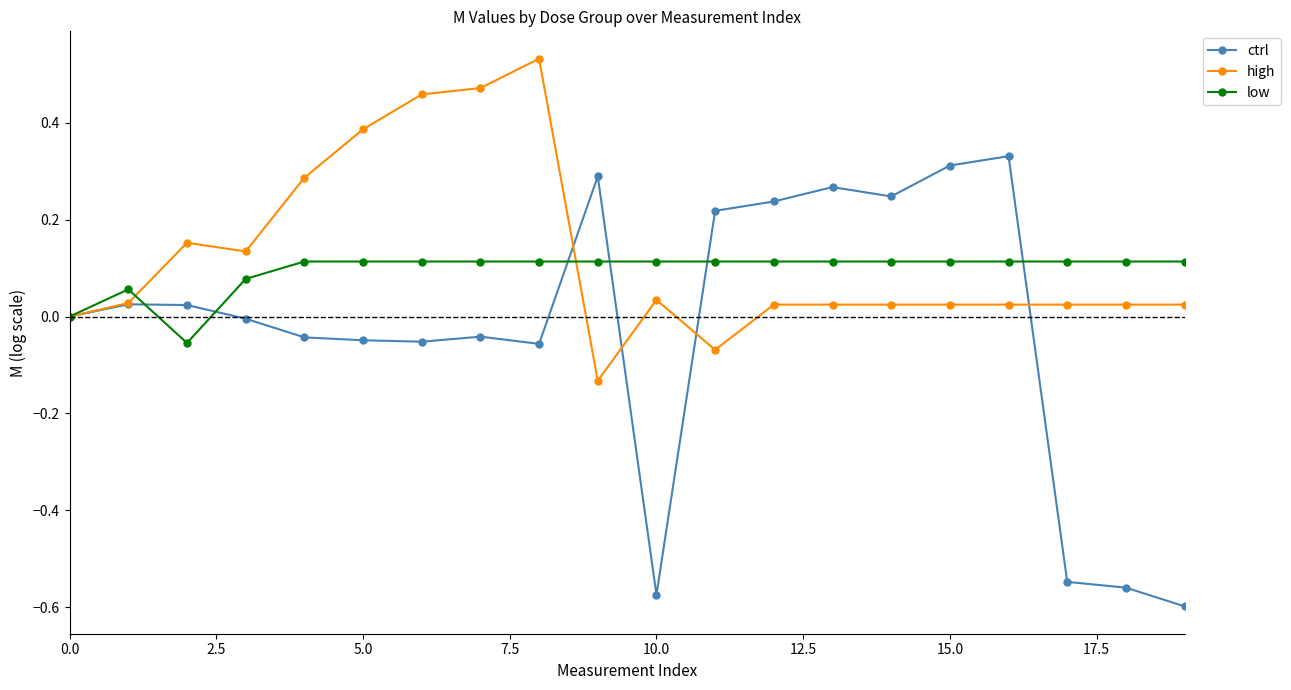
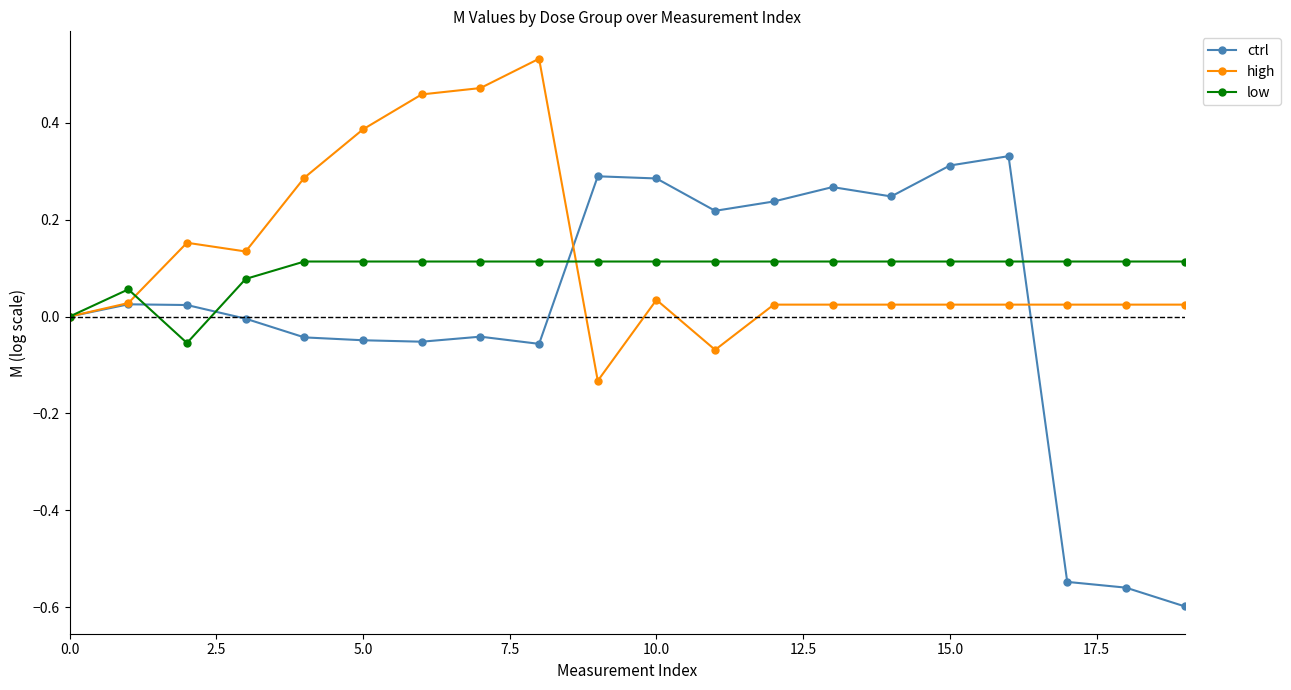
ctrl, 10.0: -0.57 -> 0.28
